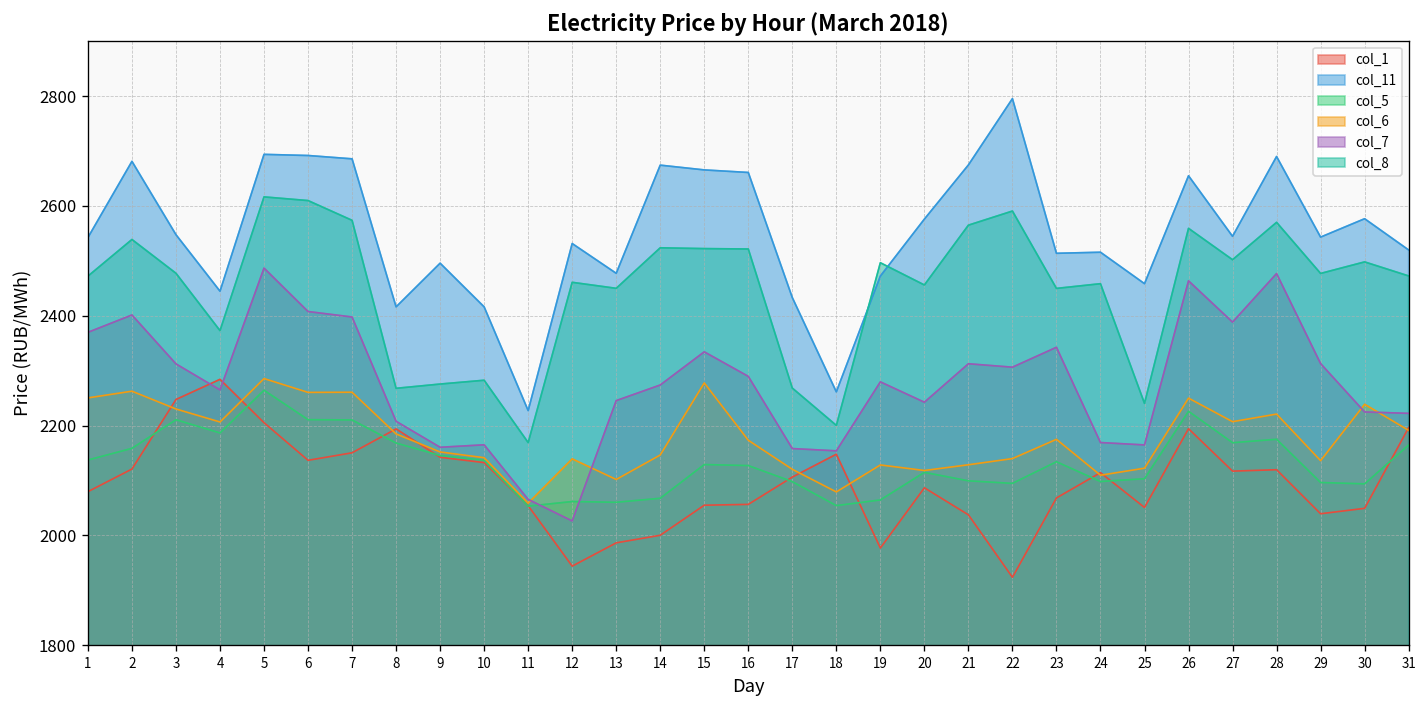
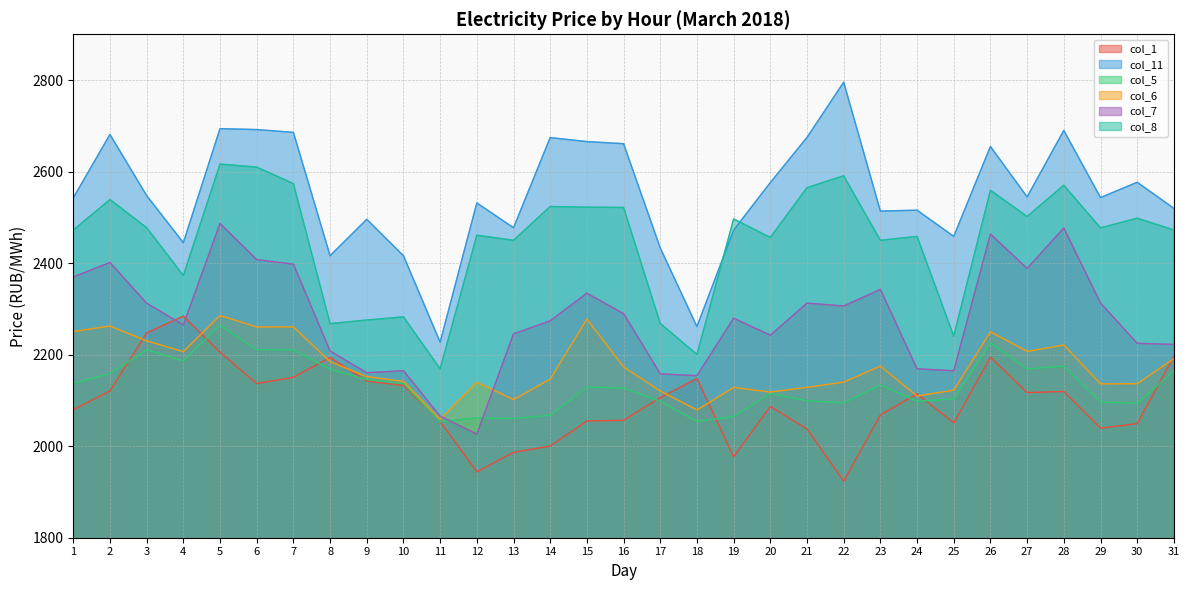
col_6, 30: 2240 -> 2140
